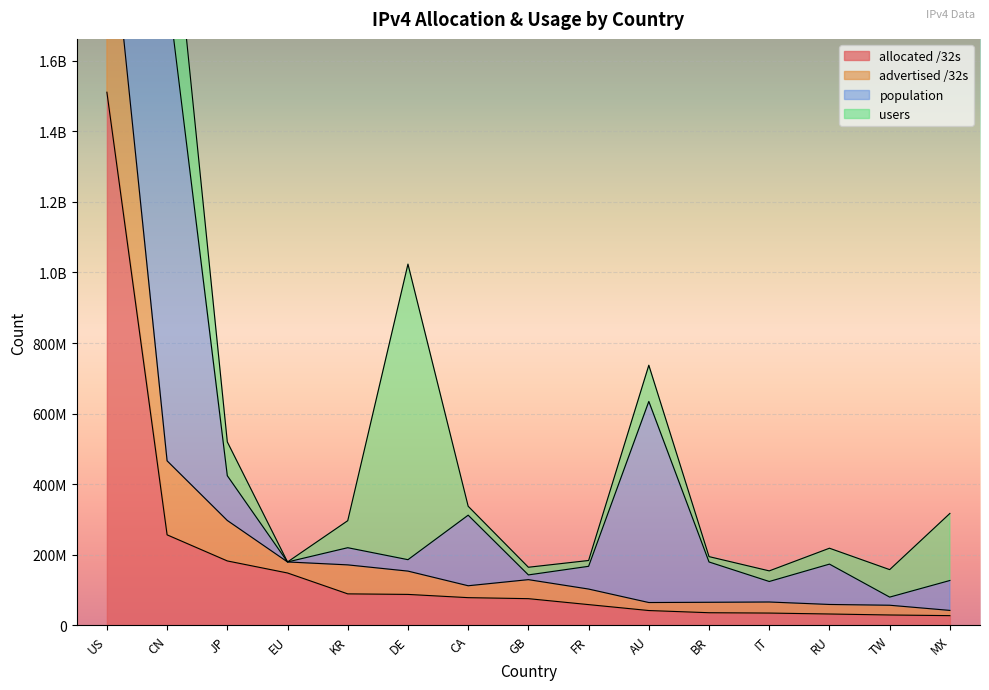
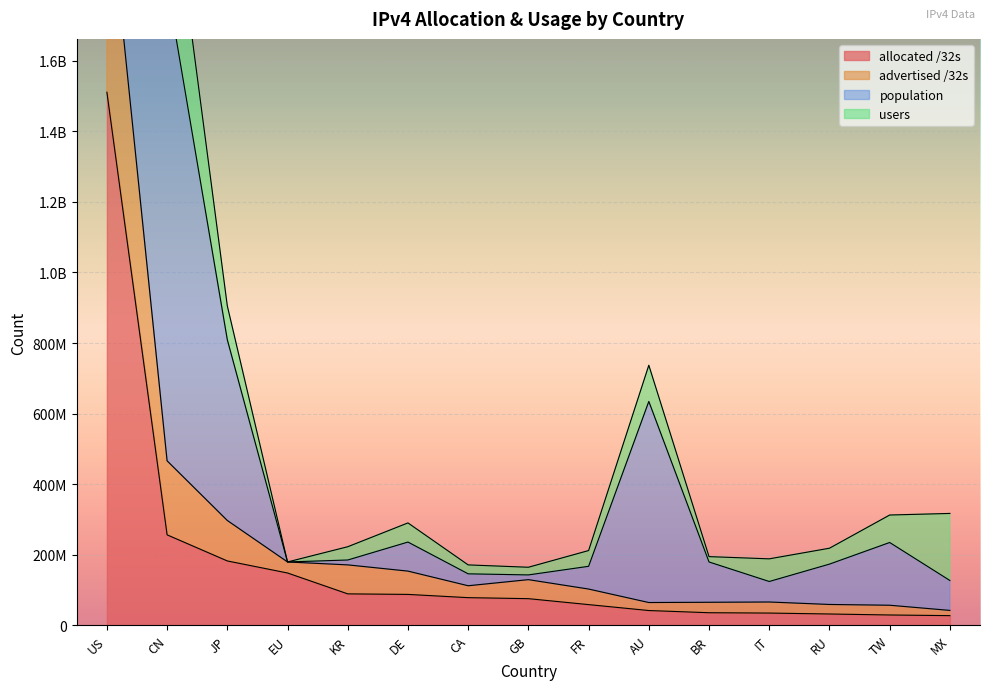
population, JP: 130000000 -> 510000000
population, KR: 50000000 -> 10000000
users, KR: 80000000 -> 40000000
population, DE: 30000000 -> 80000000
users, DE: 840000000 -> 50000000
population, CA: 200000000 -> 30000000
users, FR: 20000000 -> 40000000
users, IT: 30000000 -> 60000000
population, TW: 20000000 -> 180000000
